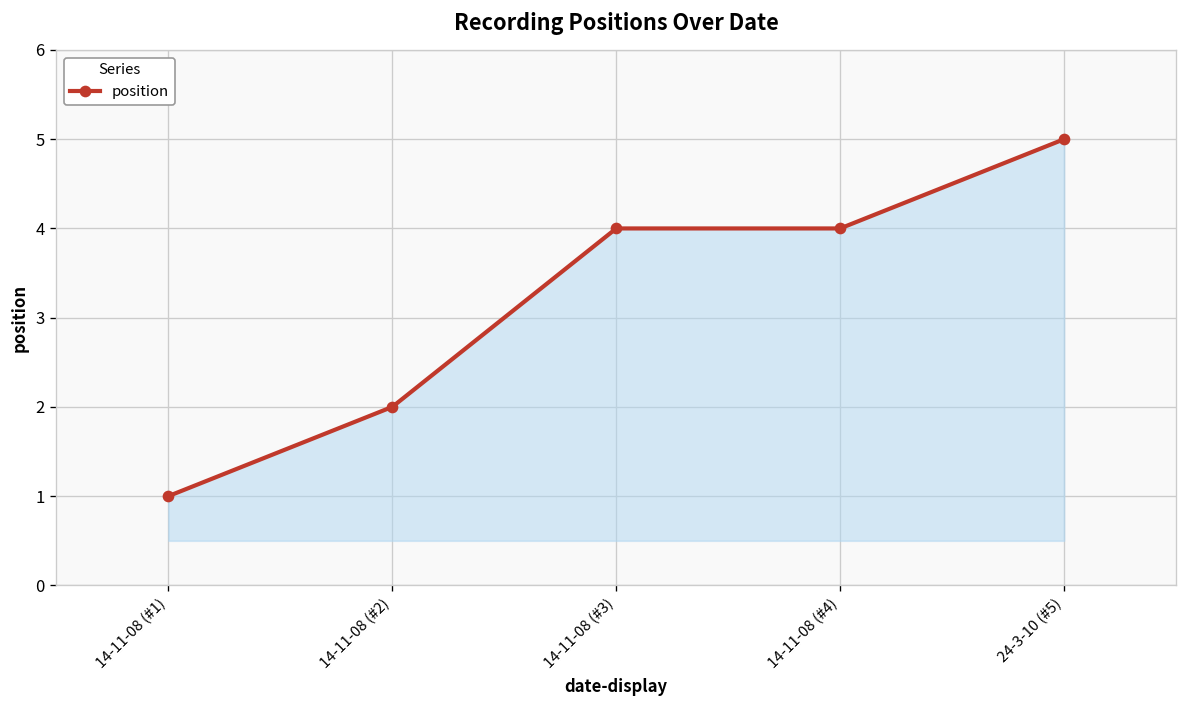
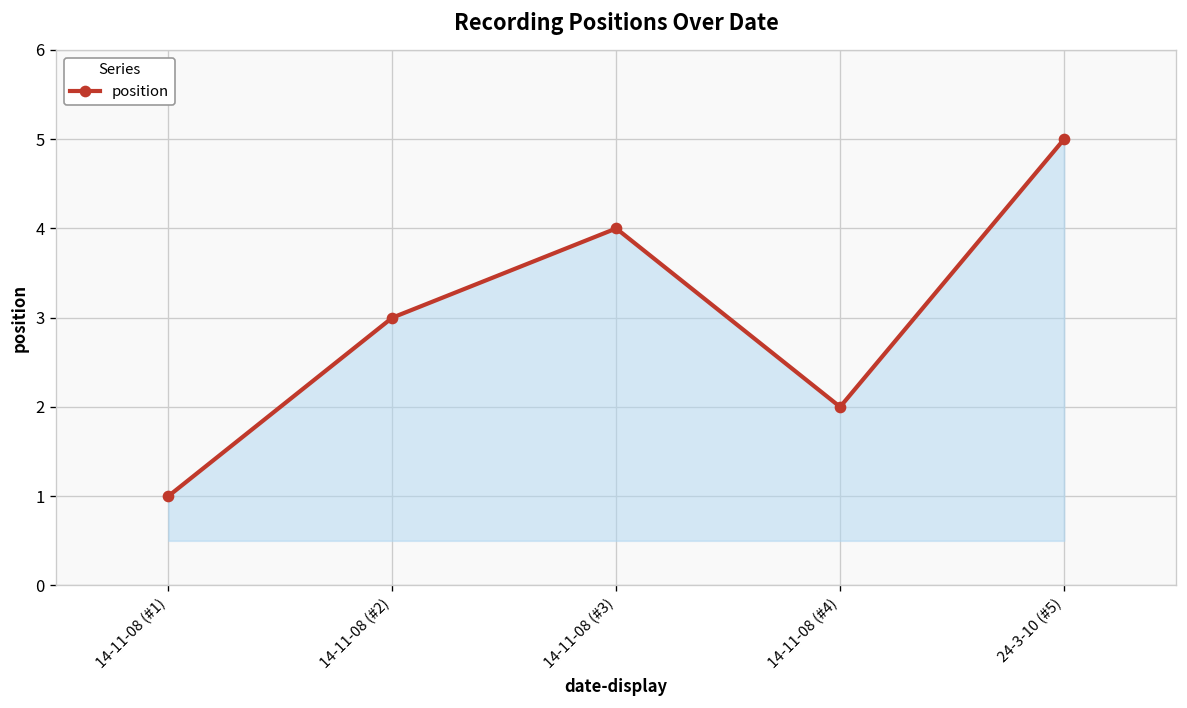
14-11-08 (#2): 2 -> 3
14-11-08 (#4): 4 -> 2
